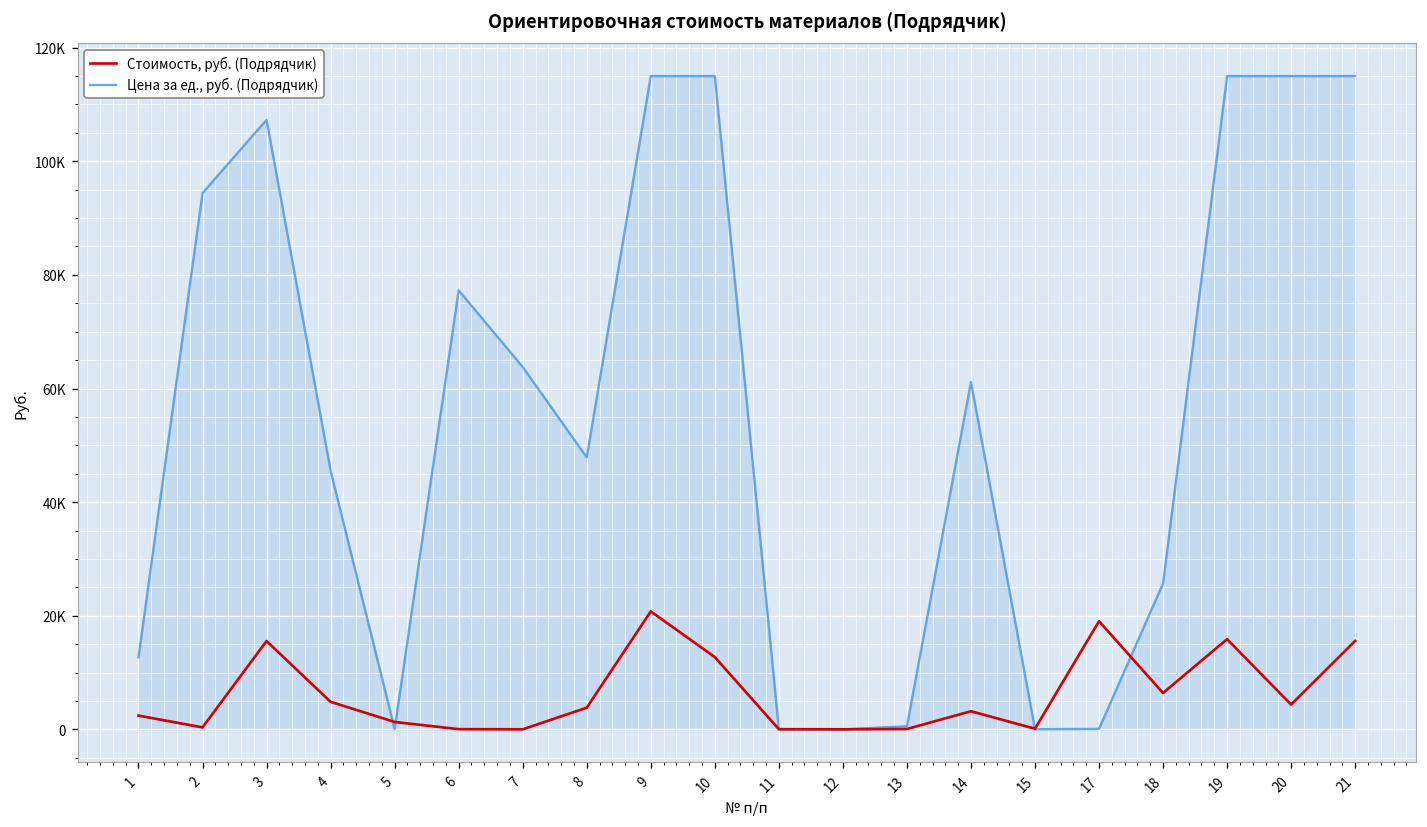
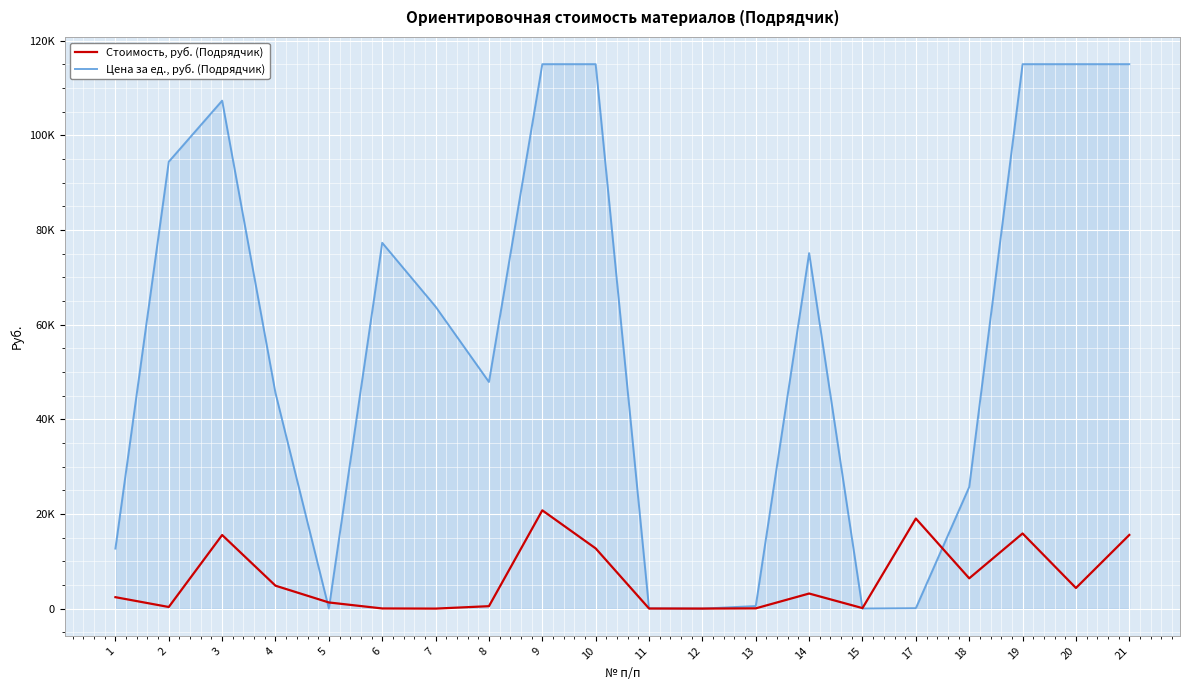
Стоимость, руб. (Подрядчик), 8: 4000 -> 1000
Цена за ед., руб. (Подрядчик), 14: 61000 -> 75000
